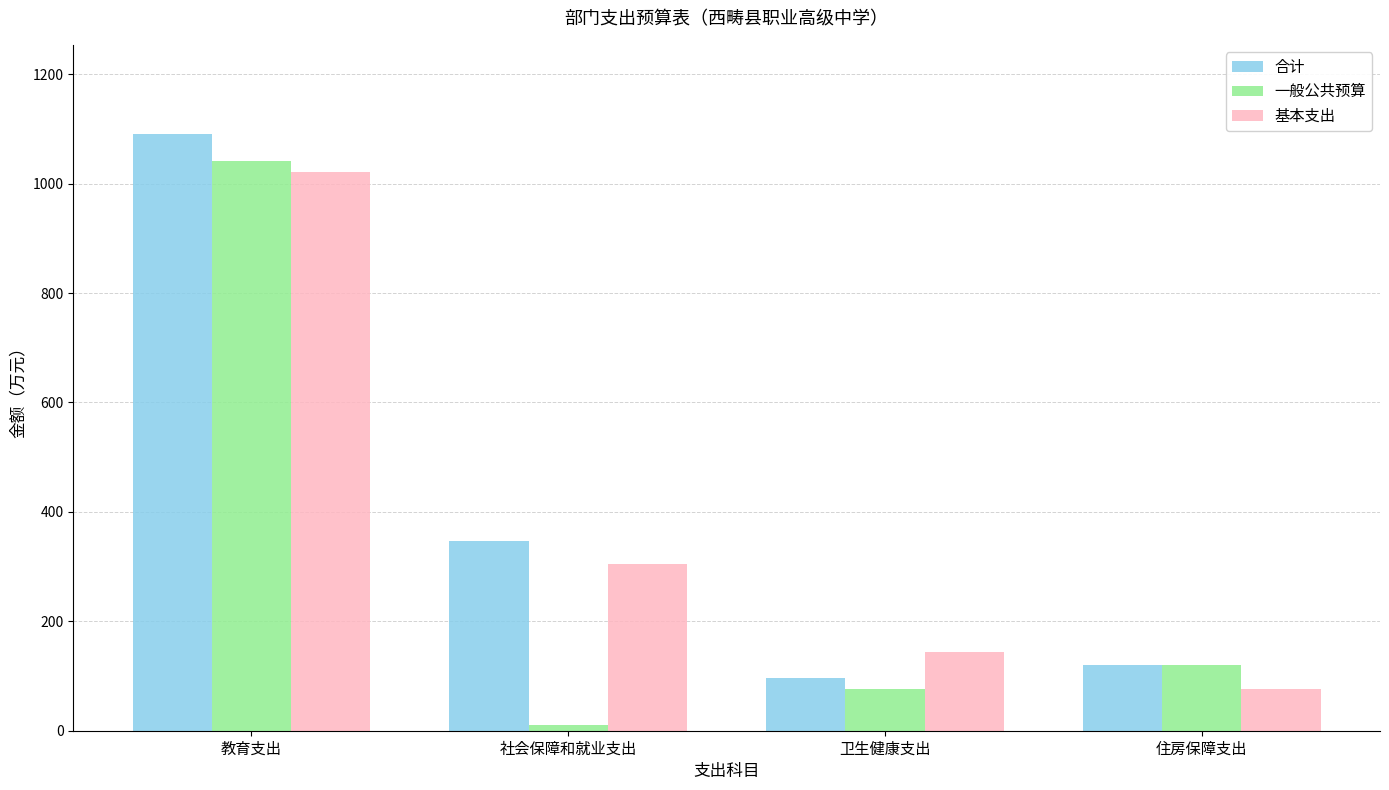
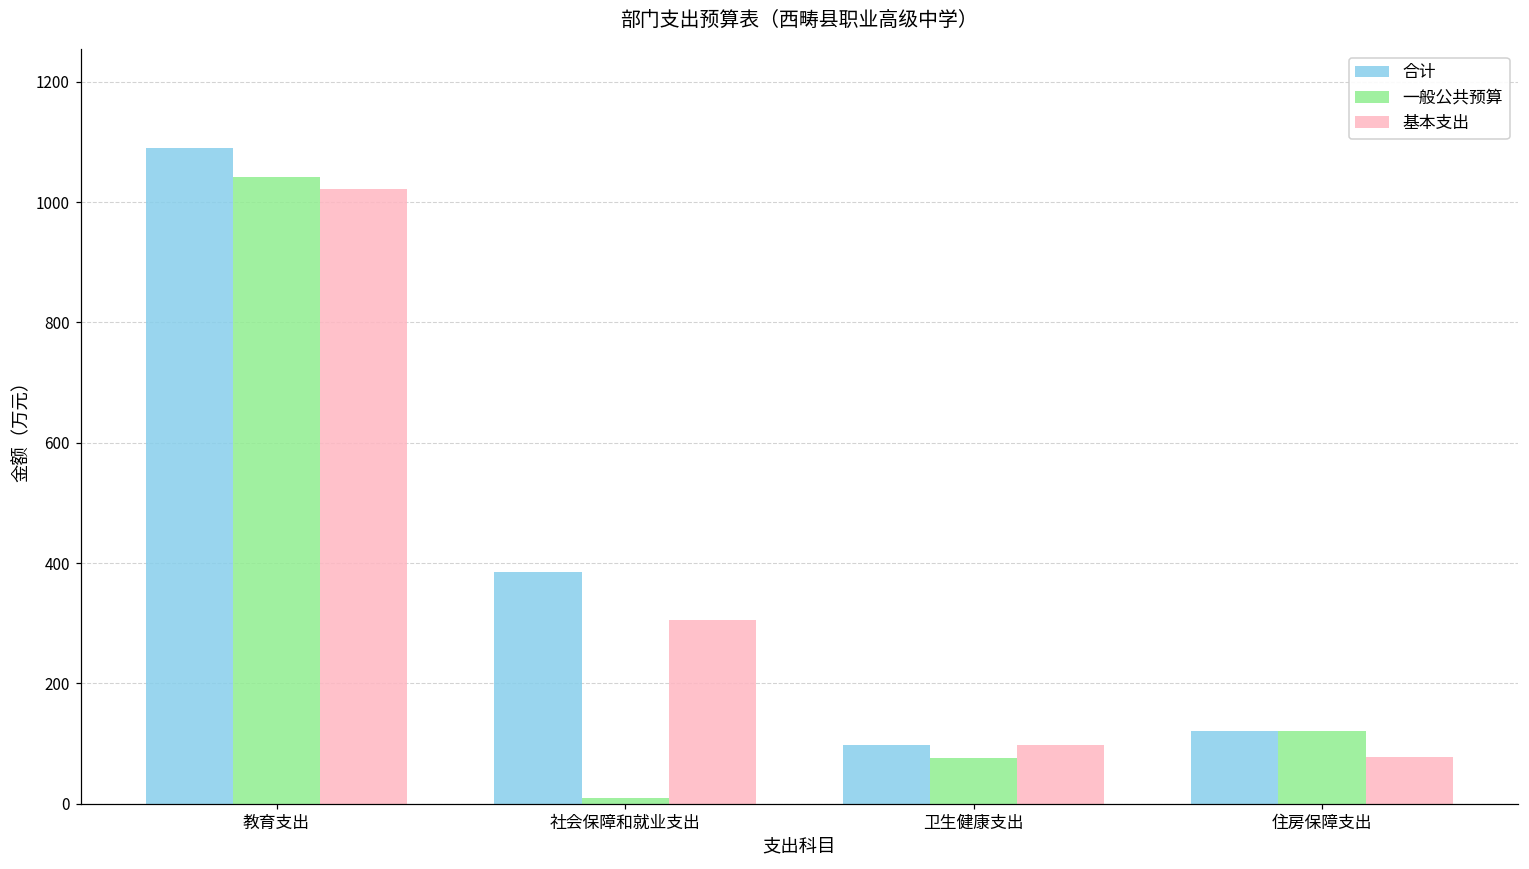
合计, 社会保障和就业支出: 350 -> 380
基本支出, 卫生健康支出: 140 -> 100
